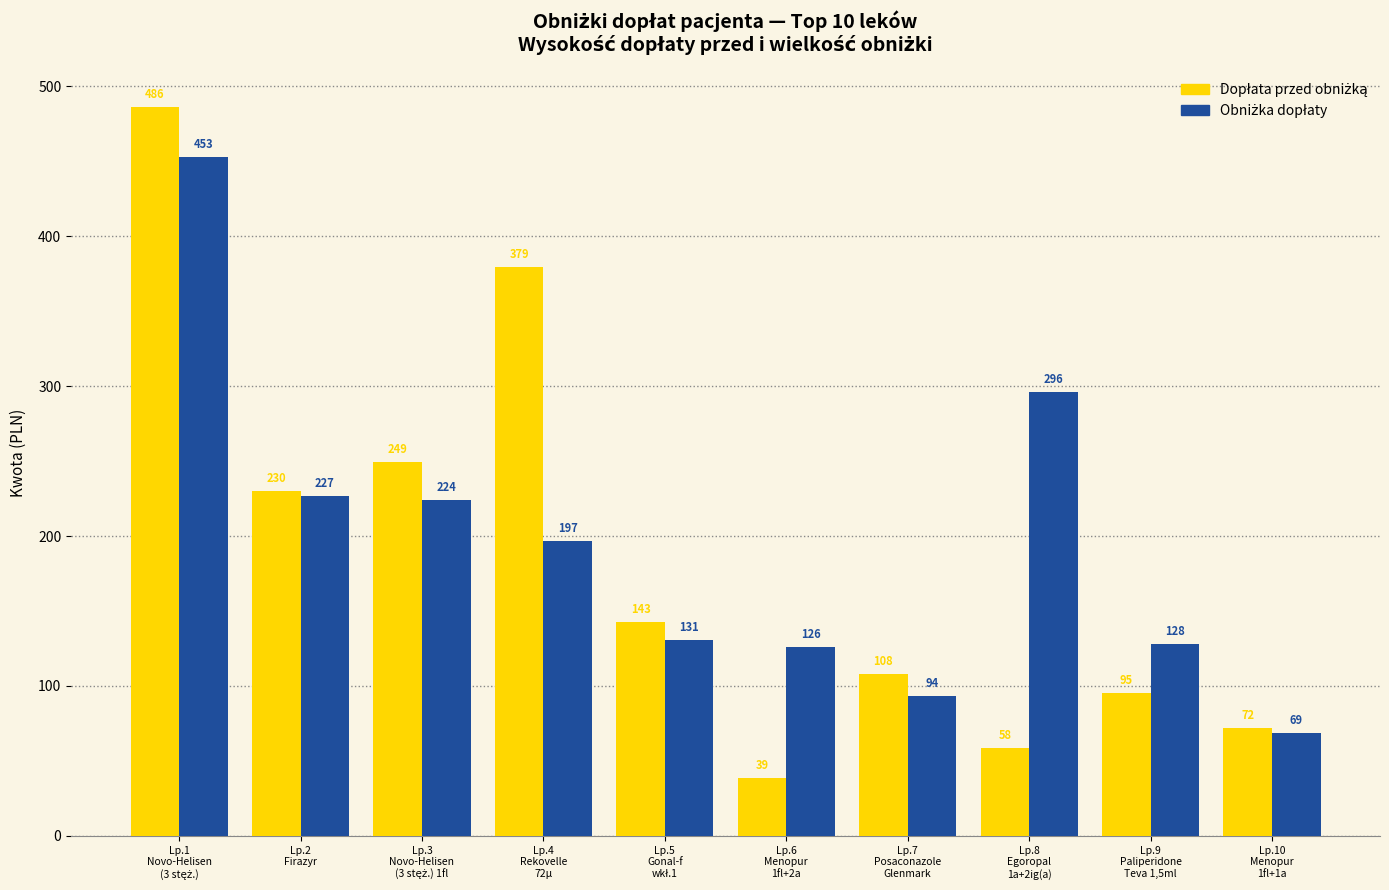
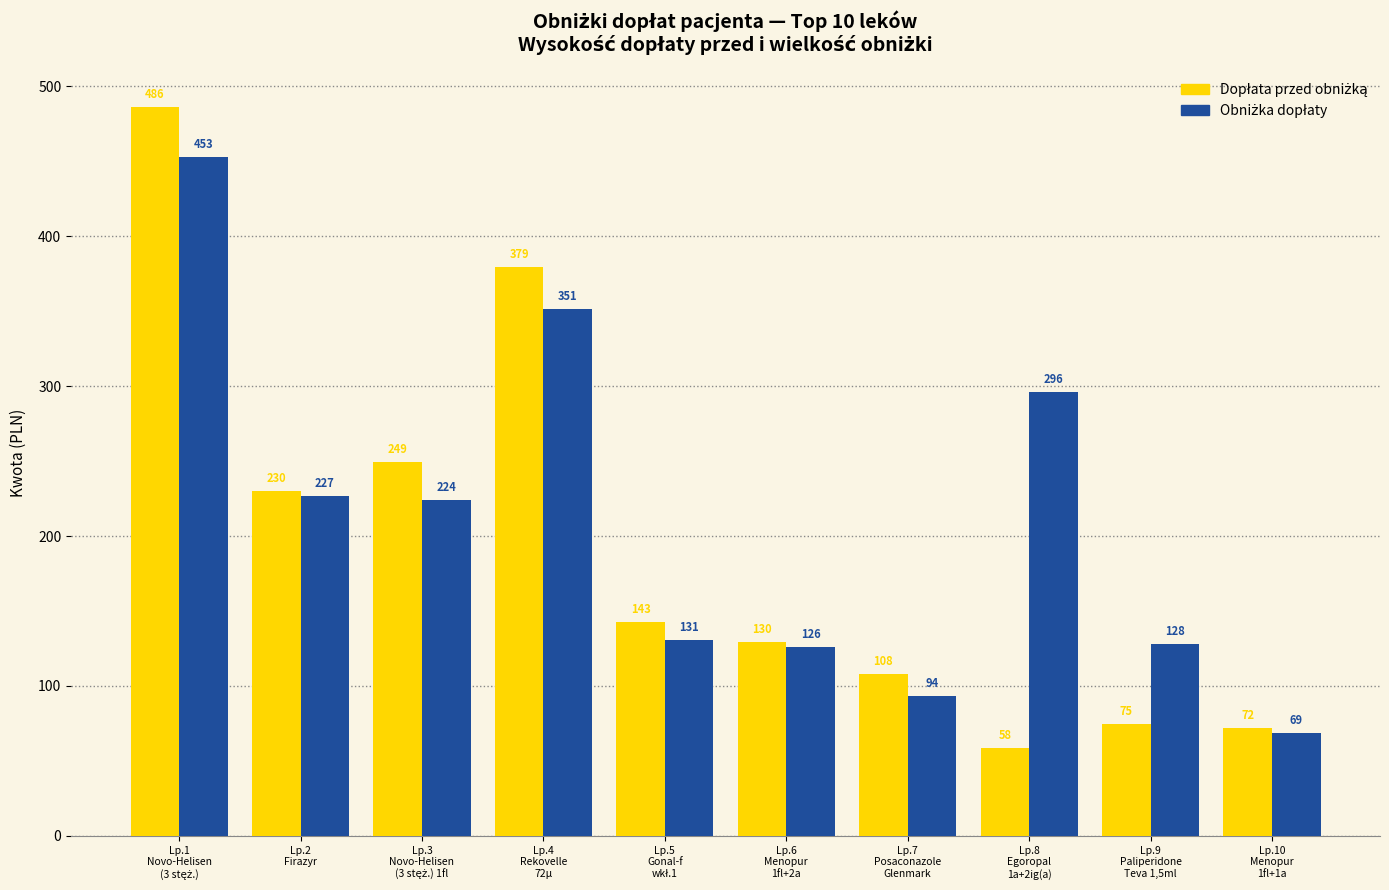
Obniżka dopłaty, Lp.4 Rekovelle 72µ: 197 -> 351
Dopłata przed obniżką, Lp.6 Menopur 1fl+2a: 39 -> 130
Dopłata przed obniżką, Lp.9 Paliperidone Teva 1,5ml: 95 -> 75
